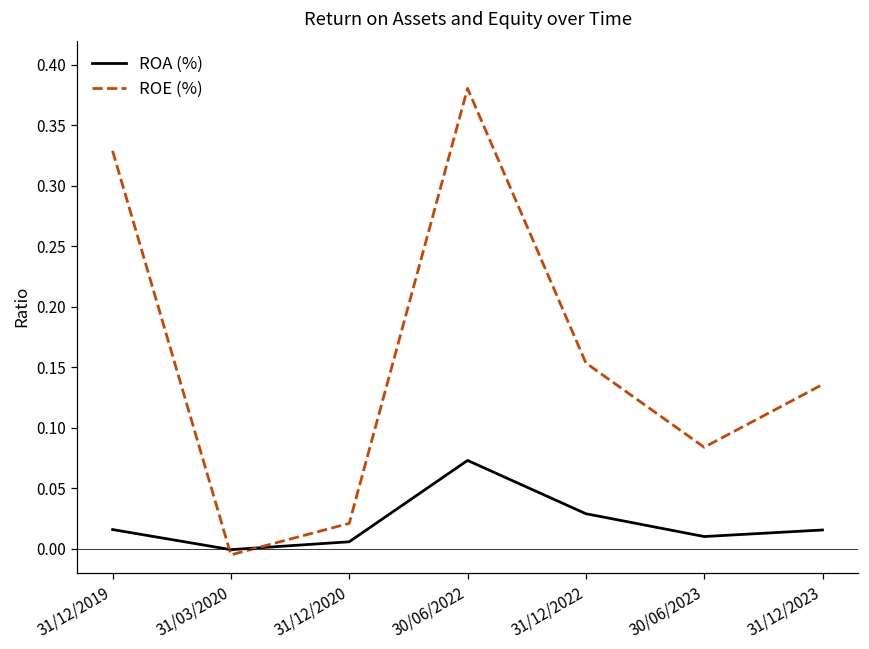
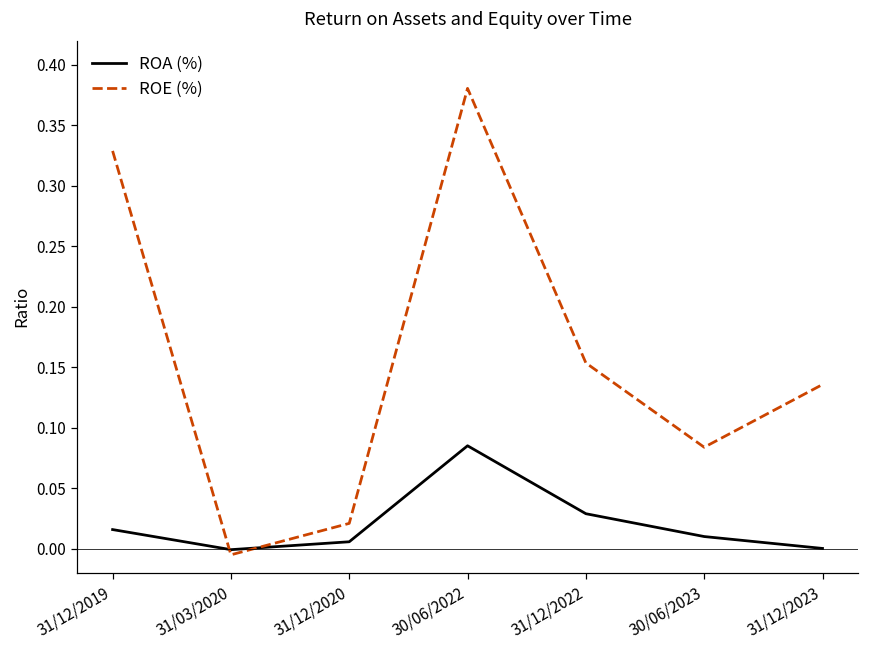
ROA (%), 30/06/2022: 0.073 -> 0.085
ROA (%), 31/12/2023: 0.016 -> 0.000
